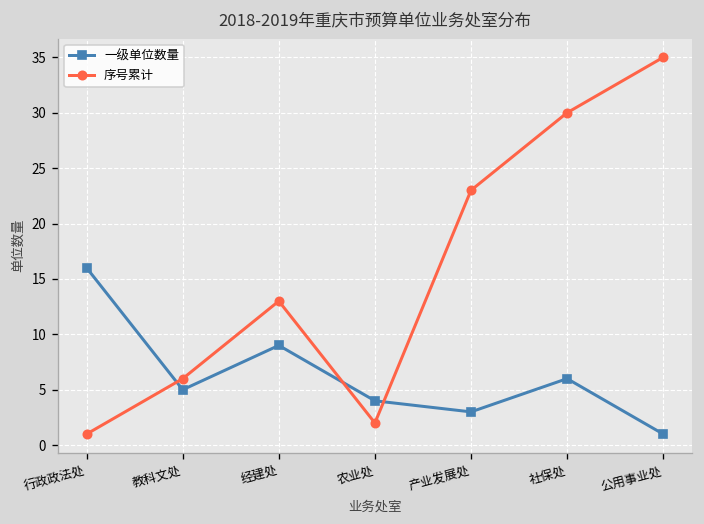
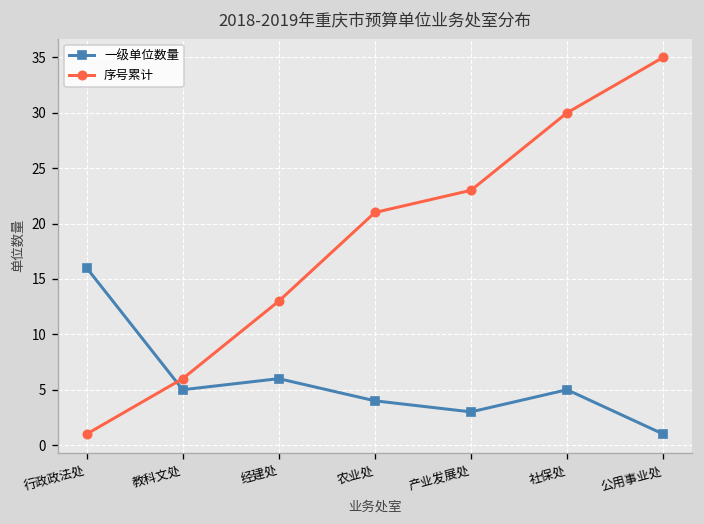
一级单位数量, 经建处: 9 -> 6
序号累计, 农业处: 2 -> 21
一级单位数量, 社保处: 6 -> 5
